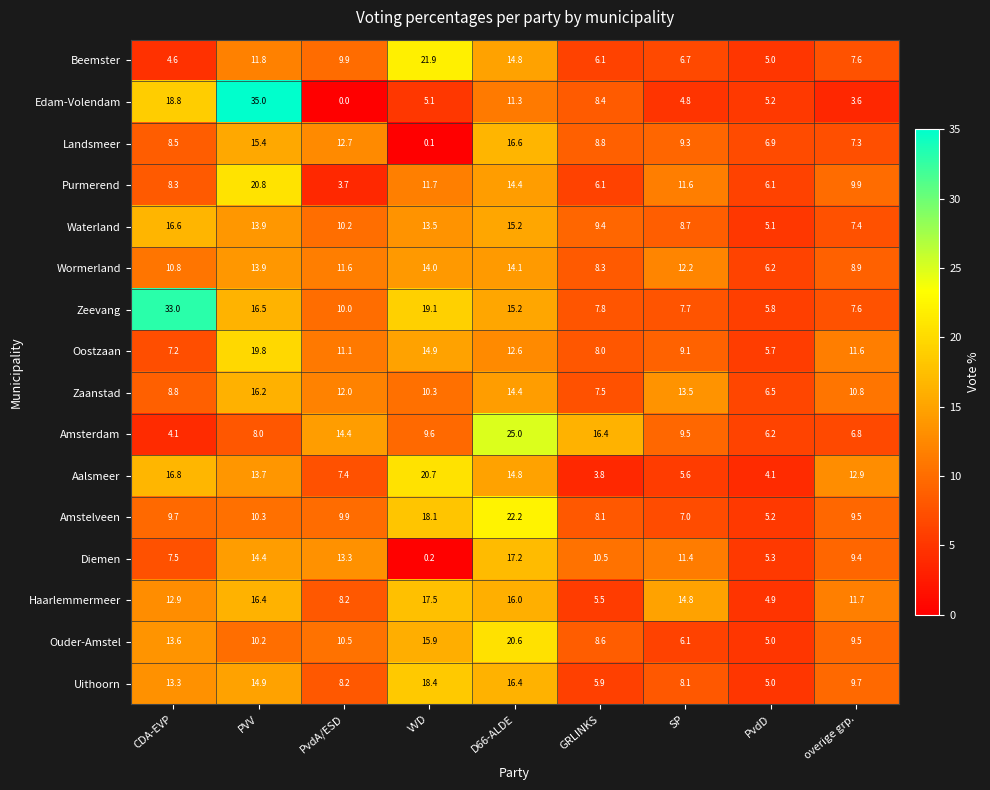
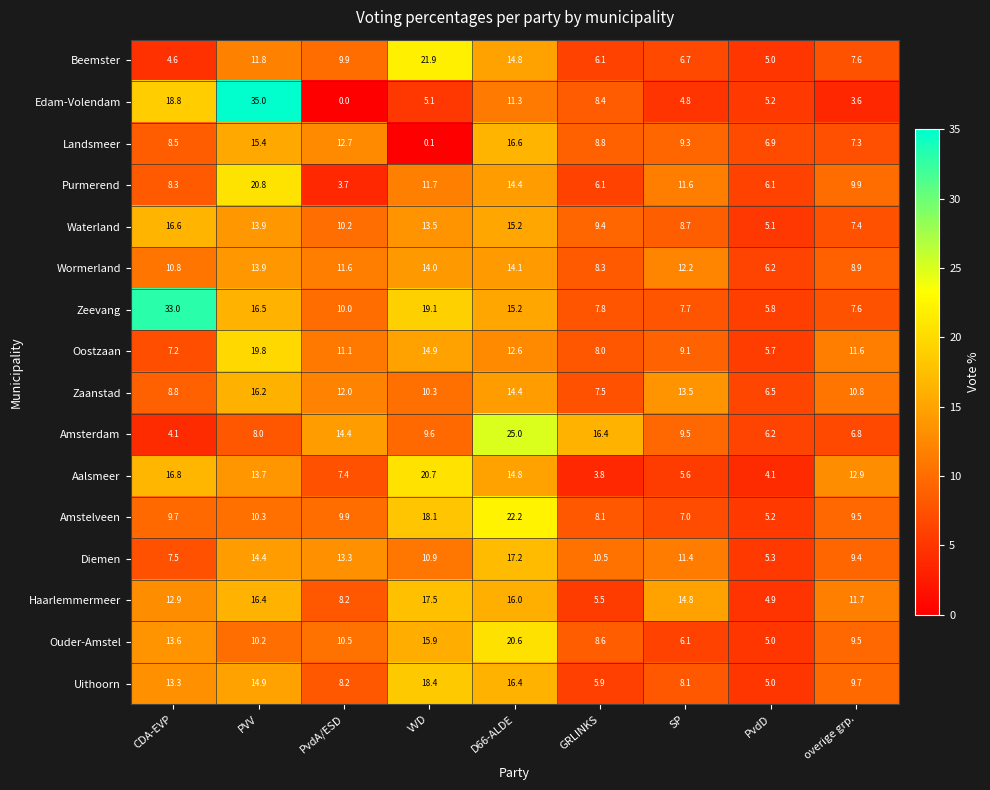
Diemen, VVD: 0.2 -> 10.9
